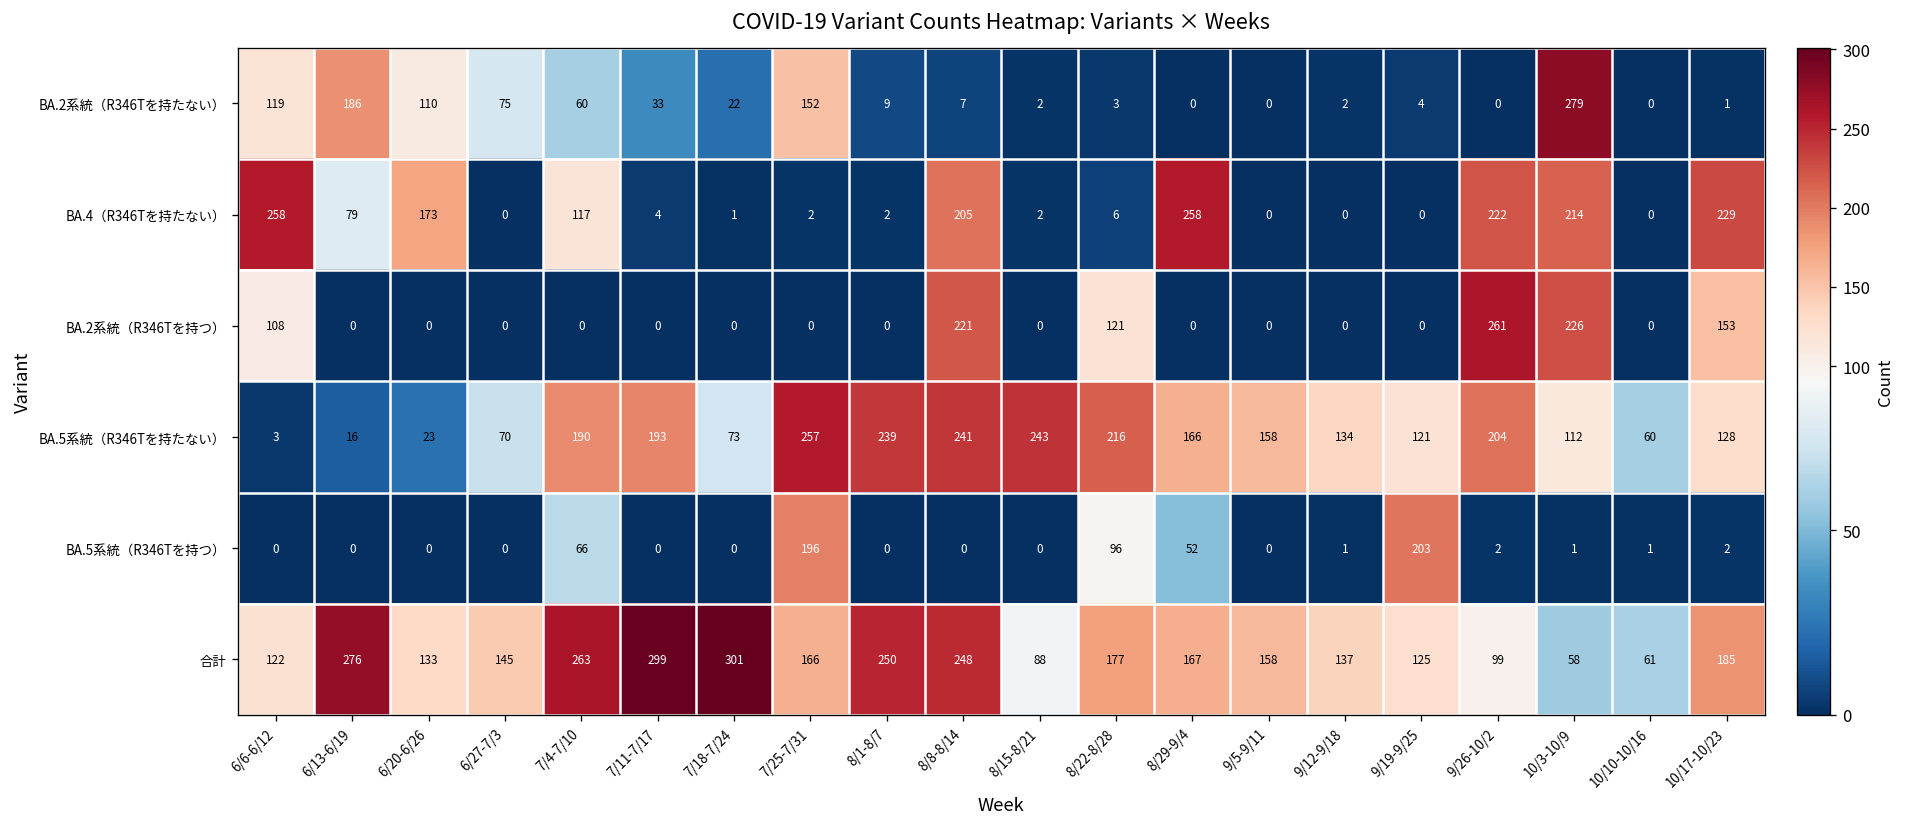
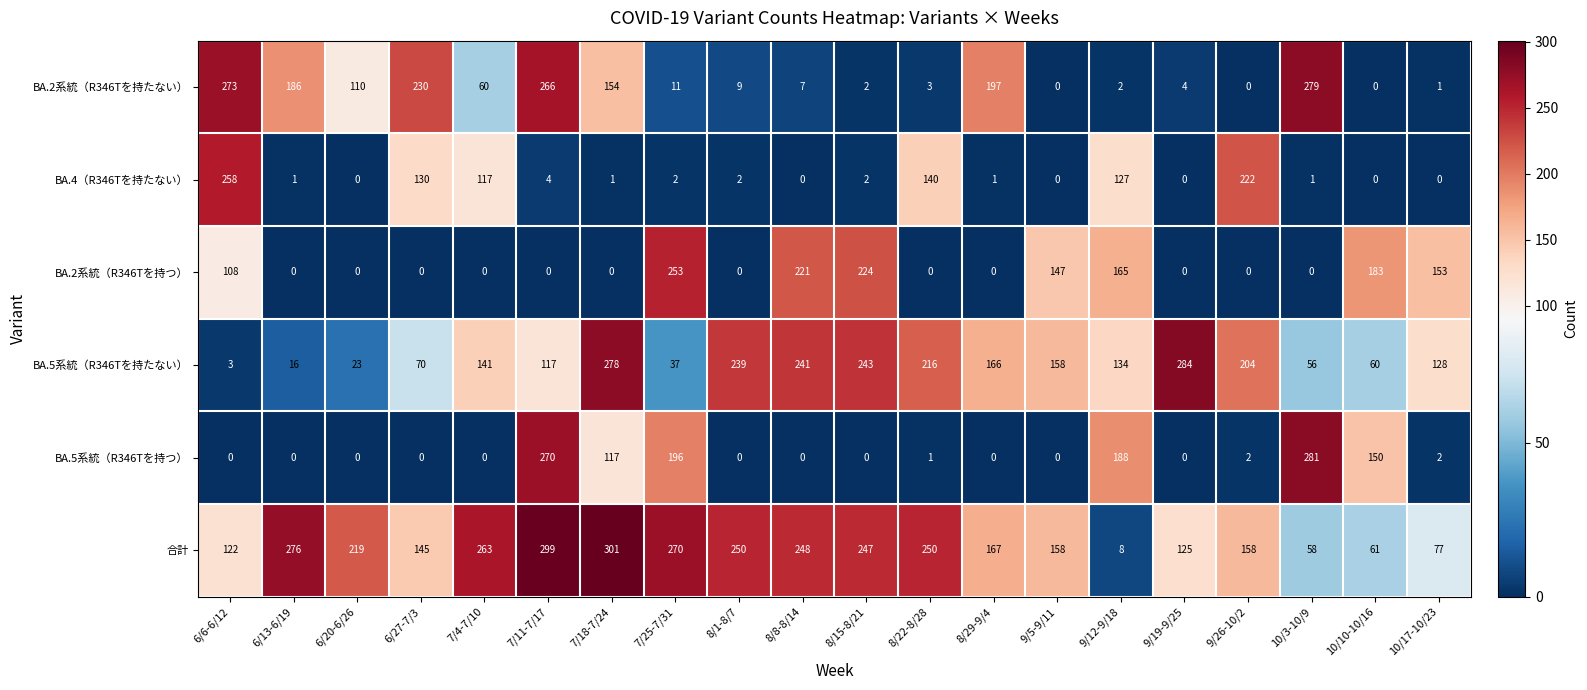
BA.2系統（R346Tを持たない）, 6/6-6/12: 119 -> 273
BA.2系統（R346Tを持たない）, 6/27-7/3: 75 -> 230
BA.2系統（R346Tを持たない）, 7/11-7/17: 33 -> 266
BA.2系統（R346Tを持たない）, 7/18-7/24: 22 -> 154
BA.2系統（R346Tを持たない）, 7/25-7/31: 152 -> 11
BA.2系統（R346Tを持たない）, 8/29-9/4: 0 -> 197
BA.4（R346Tを持たない）, 6/13-6/19: 79 -> 1
BA.4（R346Tを持たない）, 6/20-6/26: 173 -> 0
BA.4（R346Tを持たない）, 6/27-7/3: 0 -> 130
BA.4（R346Tを持たない）, 8/8-8/14: 205 -> 0
BA.4（R346Tを持たない）, 8/22-8/28: 6 -> 140
BA.4（R346Tを持たない）, 8/29-9/4: 258 -> 1
BA.4（R346Tを持たない）, 9/12-9/18: 0 -> 127
BA.4（R346Tを持たない）, 10/3-10/9: 214 -> 1
BA.4（R346Tを持たない）, 10/17-10/23: 229 -> 0
BA.2系統（R346Tを持つ）, 7/25-7/31: 0 -> 253
BA.2系統（R346Tを持つ）, 8/15-8/21: 0 -> 224
BA.2系統（R346Tを持つ）, 8/22-8/28: 121 -> 0
BA.2系統（R346Tを持つ）, 9/5-9/11: 0 -> 147
BA.2系統（R346Tを持つ）, 9/12-9/18: 0 -> 165
BA.2系統（R346Tを持つ）, 9/26-10/2: 261 -> 0
BA.2系統（R346Tを持つ）, 10/3-10/9: 226 -> 0
BA.2系統（R346Tを持つ）, 10/10-10/16: 0 -> 183
BA.5系統（R346Tを持たない）, 7/4-7/10: 190 -> 141
BA.5系統（R346Tを持たない）, 7/11-7/17: 193 -> 117
BA.5系統（R346Tを持たない）, 7/18-7/24: 73 -> 278
BA.5系統（R346Tを持たない）, 7/25-7/31: 257 -> 37
BA.5系統（R346Tを持たない）, 9/19-9/25: 121 -> 284
BA.5系統（R346Tを持たない）, 10/3-10/9: 112 -> 56
BA.5系統（R346Tを持つ）, 7/4-7/10: 66 -> 0
BA.5系統（R346Tを持つ）, 7/11-7/17: 0 -> 270
BA.5系統（R346Tを持つ）, 7/18-7/24: 0 -> 117
BA.5系統（R346Tを持つ）, 8/22-8/28: 96 -> 1
BA.5系統（R346Tを持つ）, 8/29-9/4: 52 -> 0
BA.5系統（R346Tを持つ）, 9/12-9/18: 1 -> 188
BA.5系統（R346Tを持つ）, 9/19-9/25: 203 -> 0
BA.5系統（R346Tを持つ）, 10/3-10/9: 1 -> 281
BA.5系統（R346Tを持つ）, 10/10-10/16: 1 -> 150
合計, 6/20-6/26: 133 -> 219
合計, 7/25-7/31: 166 -> 270
合計, 8/15-8/21: 88 -> 247
合計, 8/22-8/28: 177 -> 250
合計, 9/12-9/18: 137 -> 8
合計, 9/26-10/2: 99 -> 158
合計, 10/17-10/23: 185 -> 77
